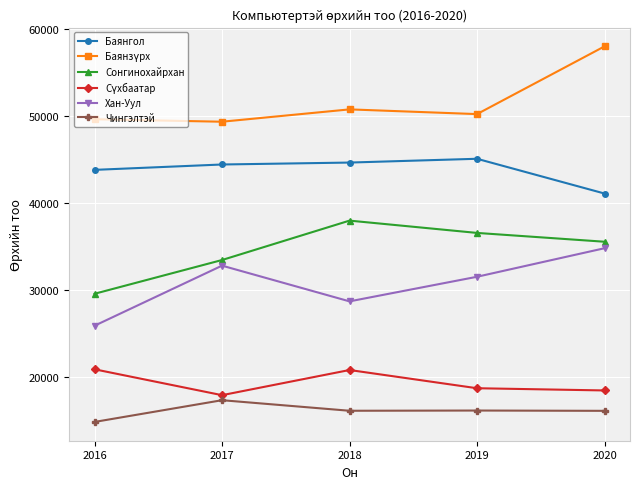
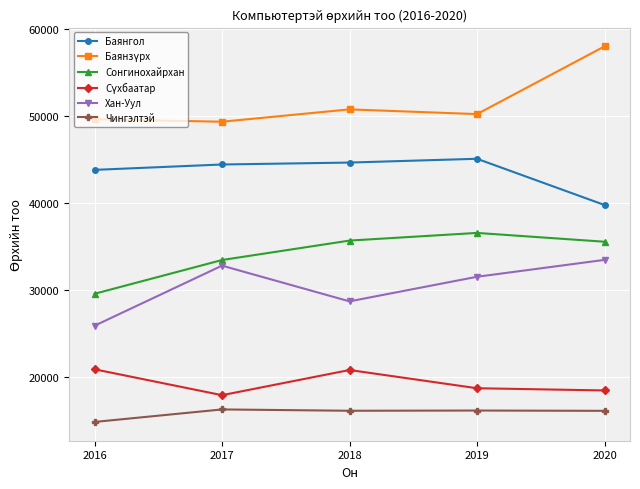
Чингэлтэй, 2017: 17000 -> 16000
Сонгинохайрхан, 2018: 38000 -> 36000
Баянгол, 2020: 41000 -> 40000
Хан-Уул, 2020: 35000 -> 33000
